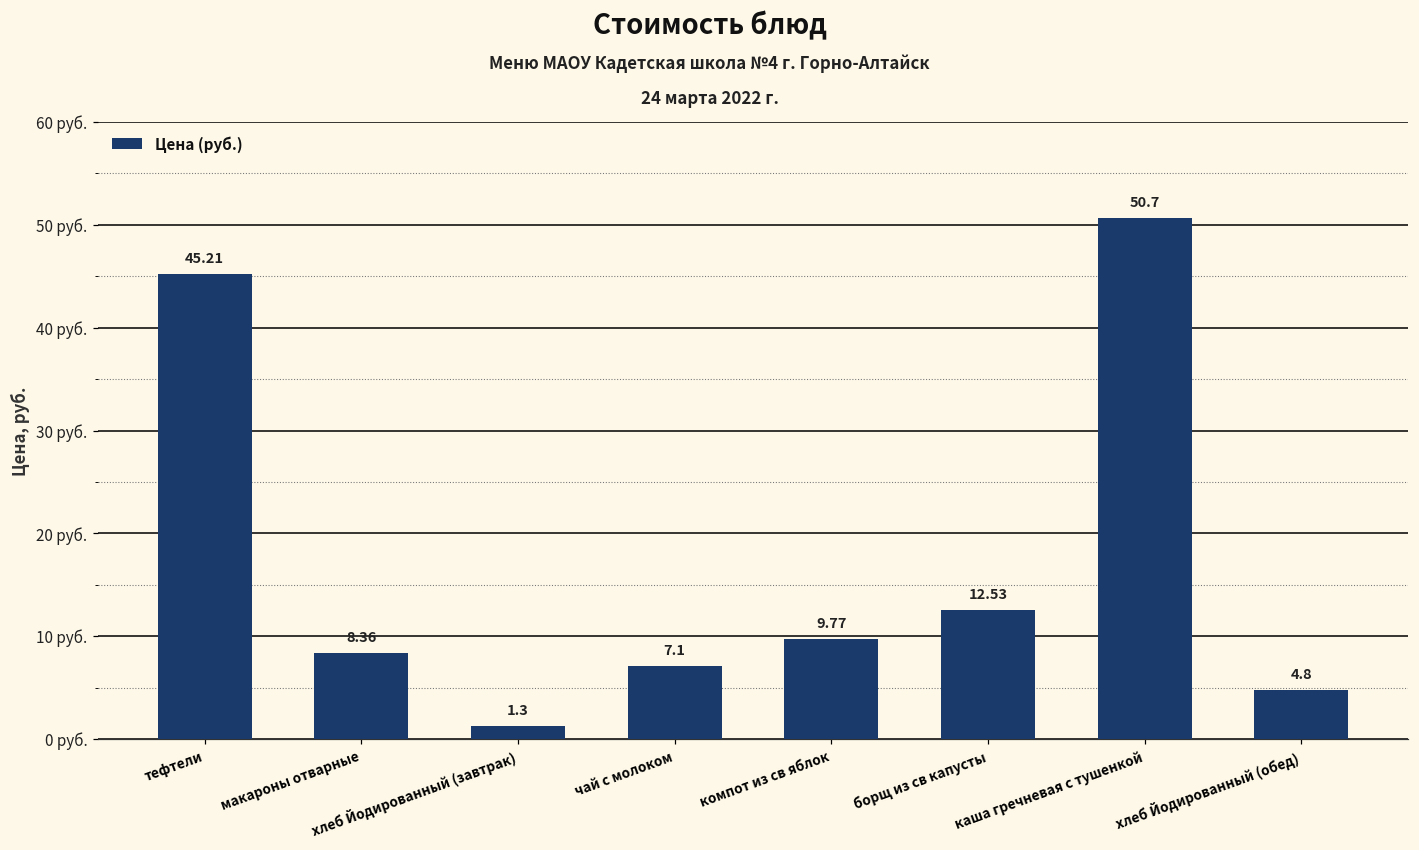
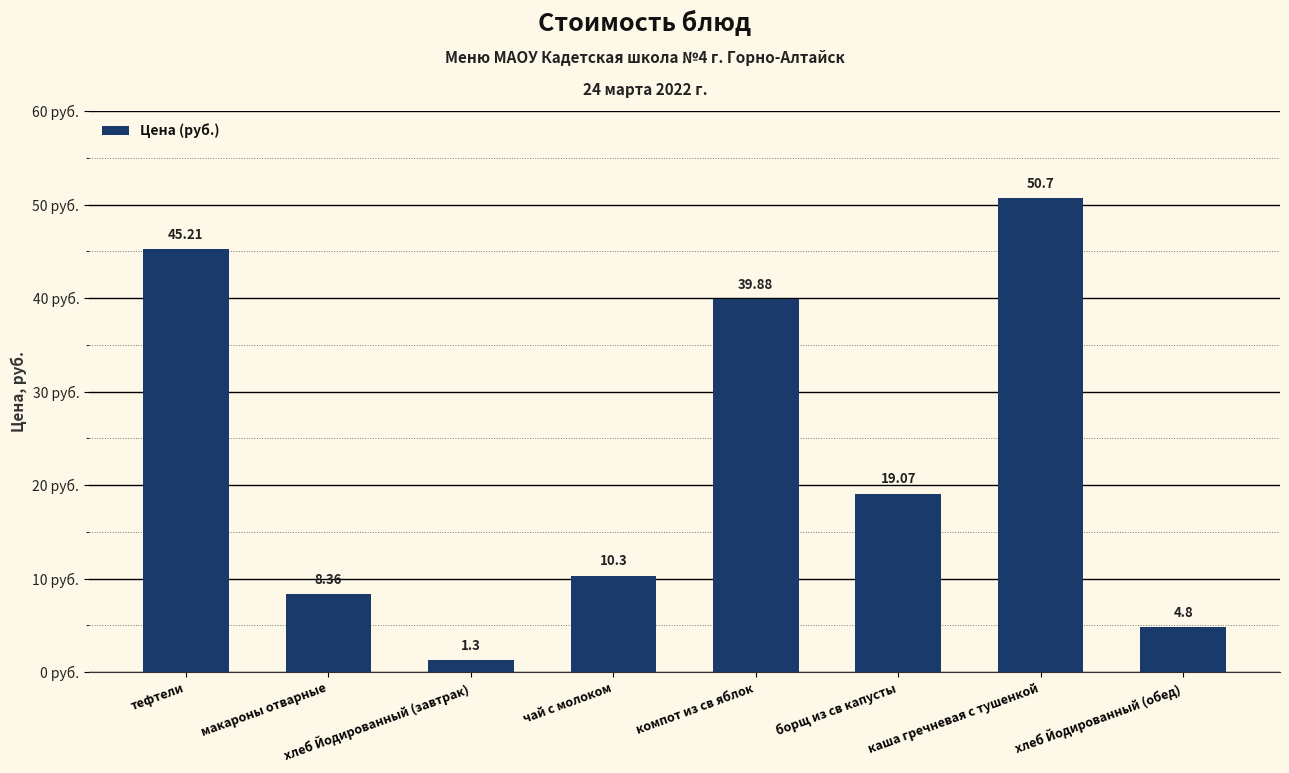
чай с молоком: 7.1 -> 10.3
компот из св яблок: 9.77 -> 39.88
борщ из св капусты: 12.53 -> 19.07
